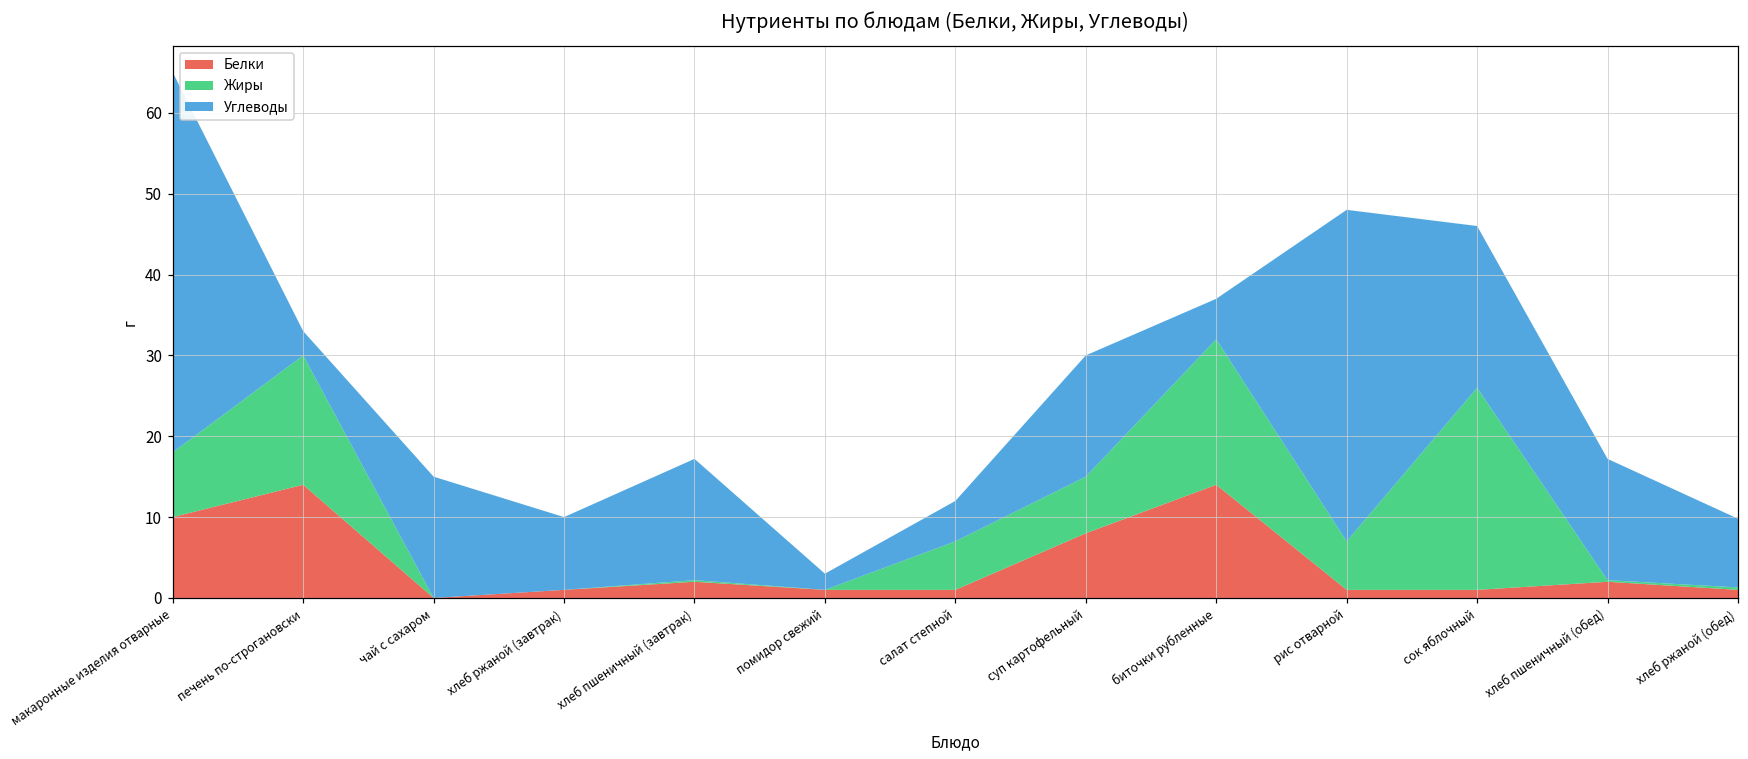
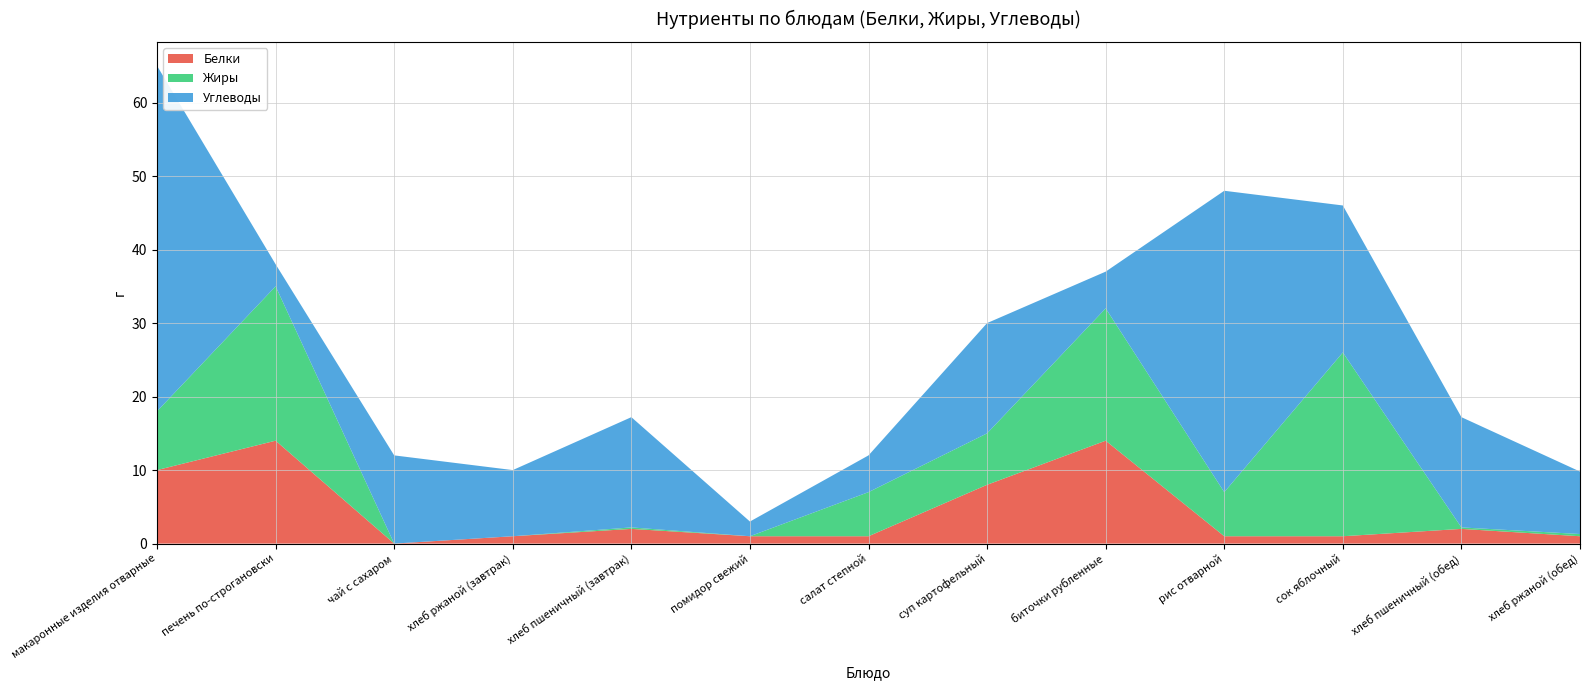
Жиры, печень по-строгановски: 16 -> 21
Углеводы, чай с сахаром: 15 -> 12
